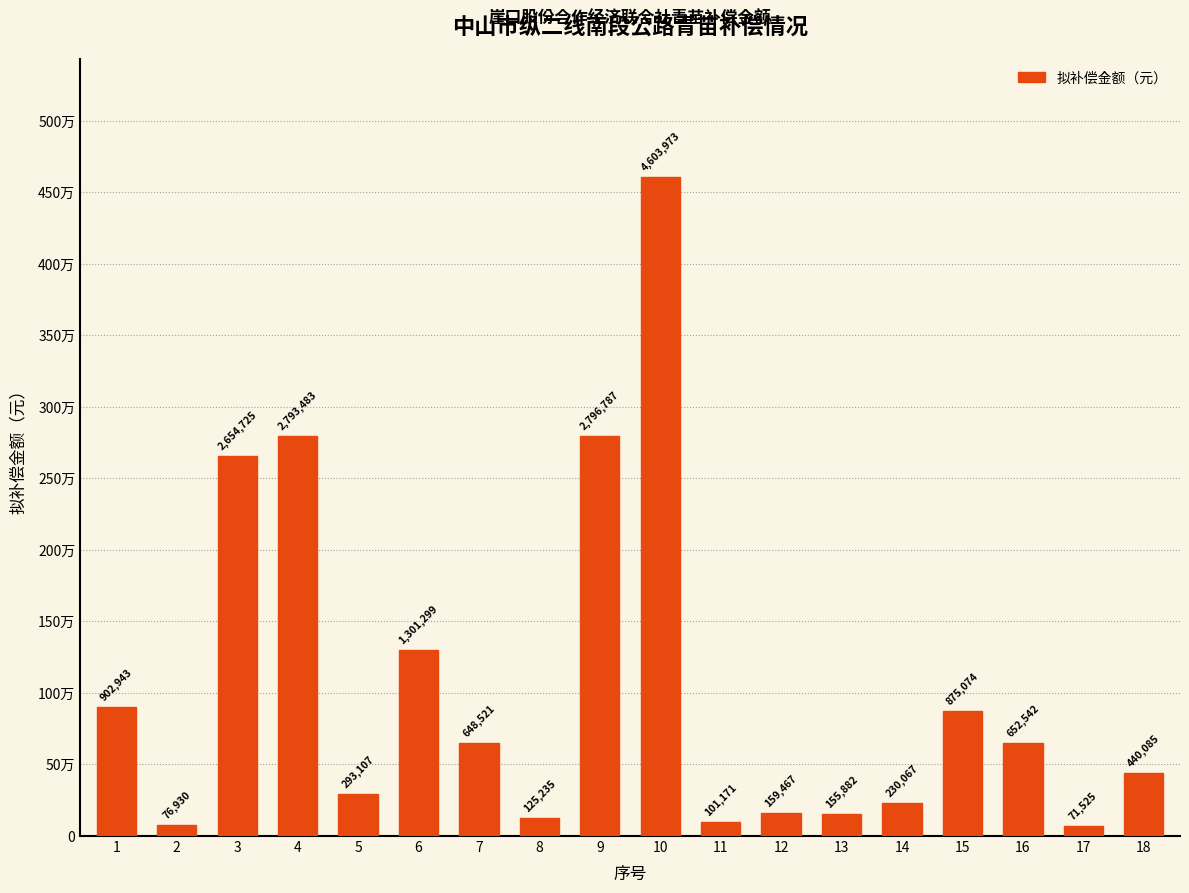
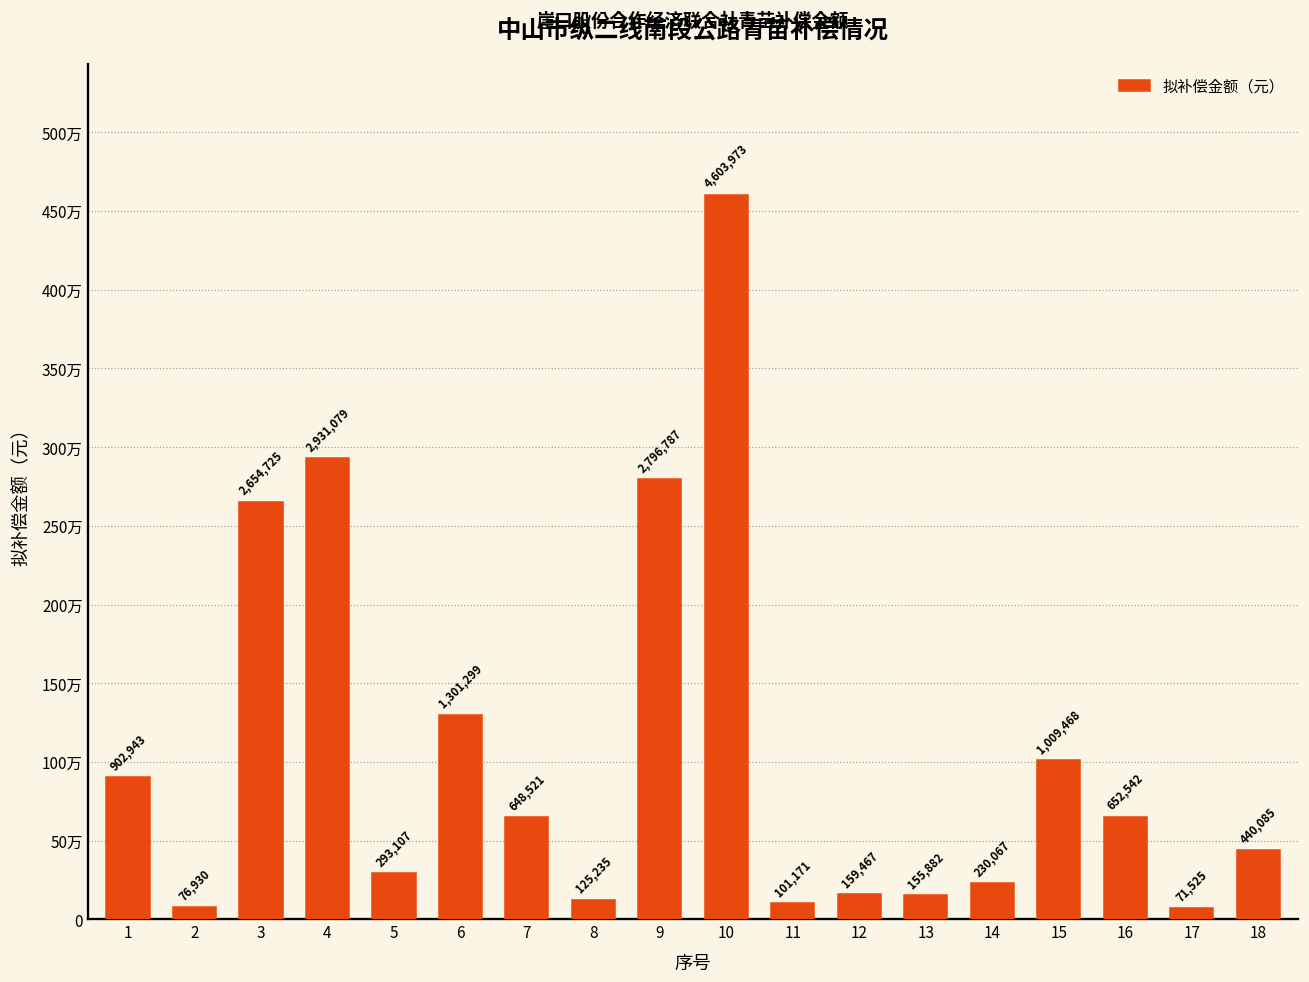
4: 2,793,483 -> 2,931,079
15: 875,074 -> 1,009,468
